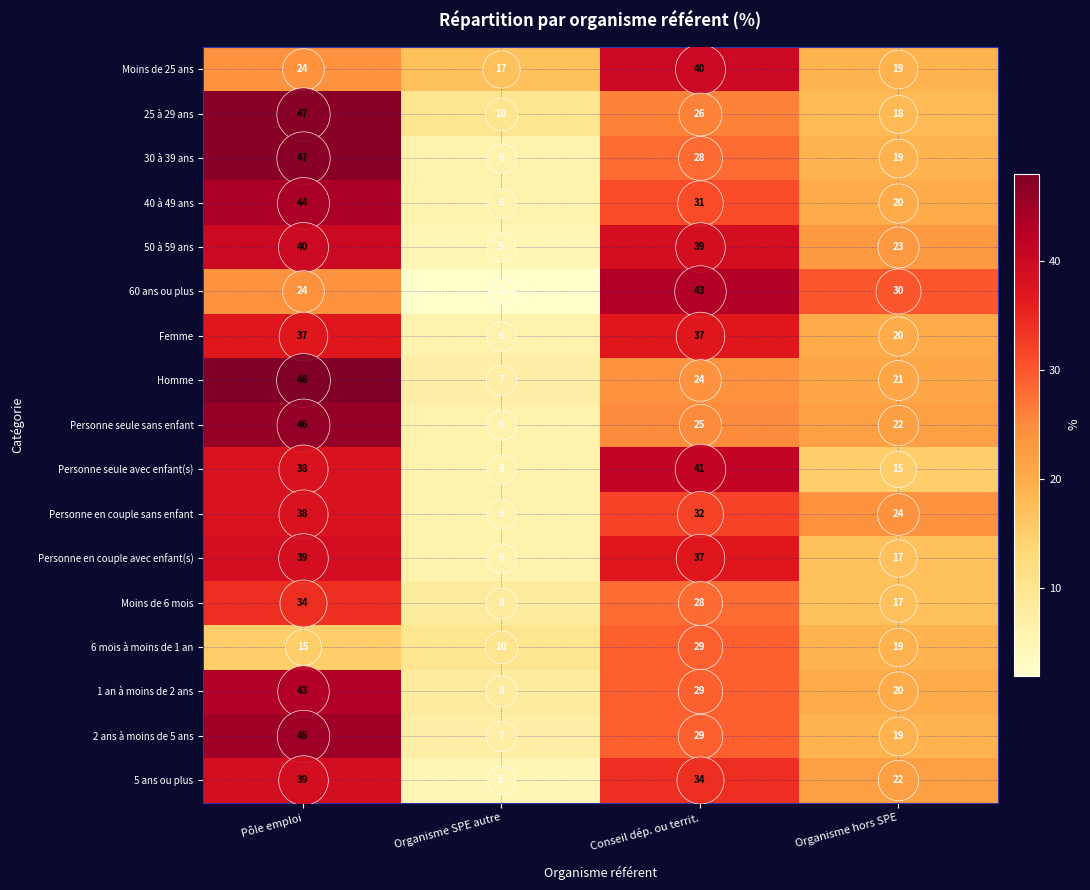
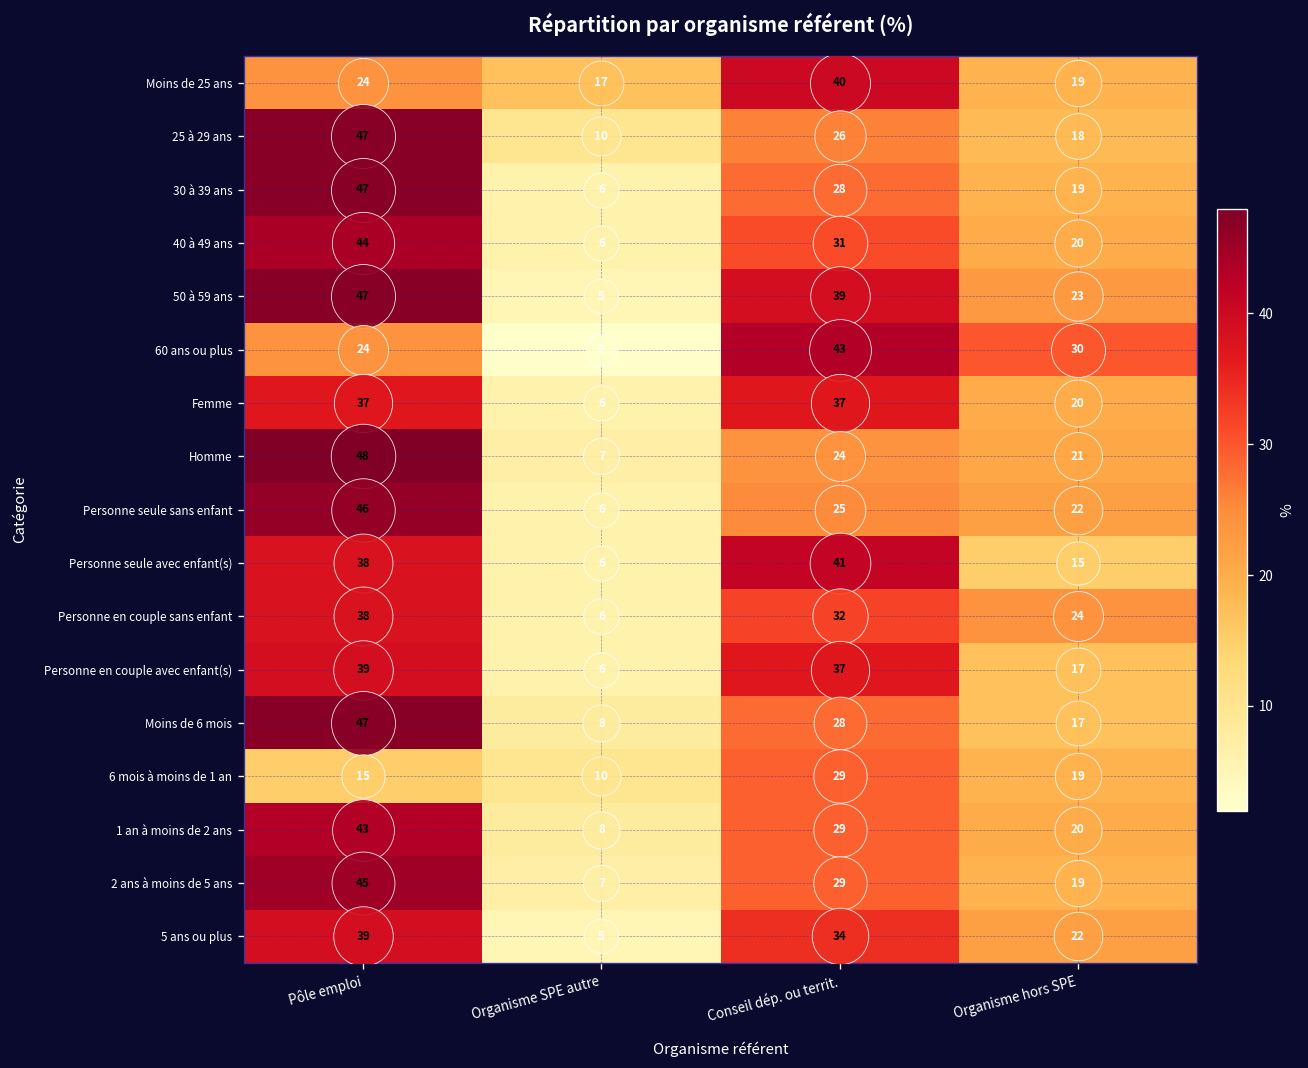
50 à 59 ans, Pôle emploi: 40 -> 47
Moins de 6 mois, Pôle emploi: 34 -> 47
